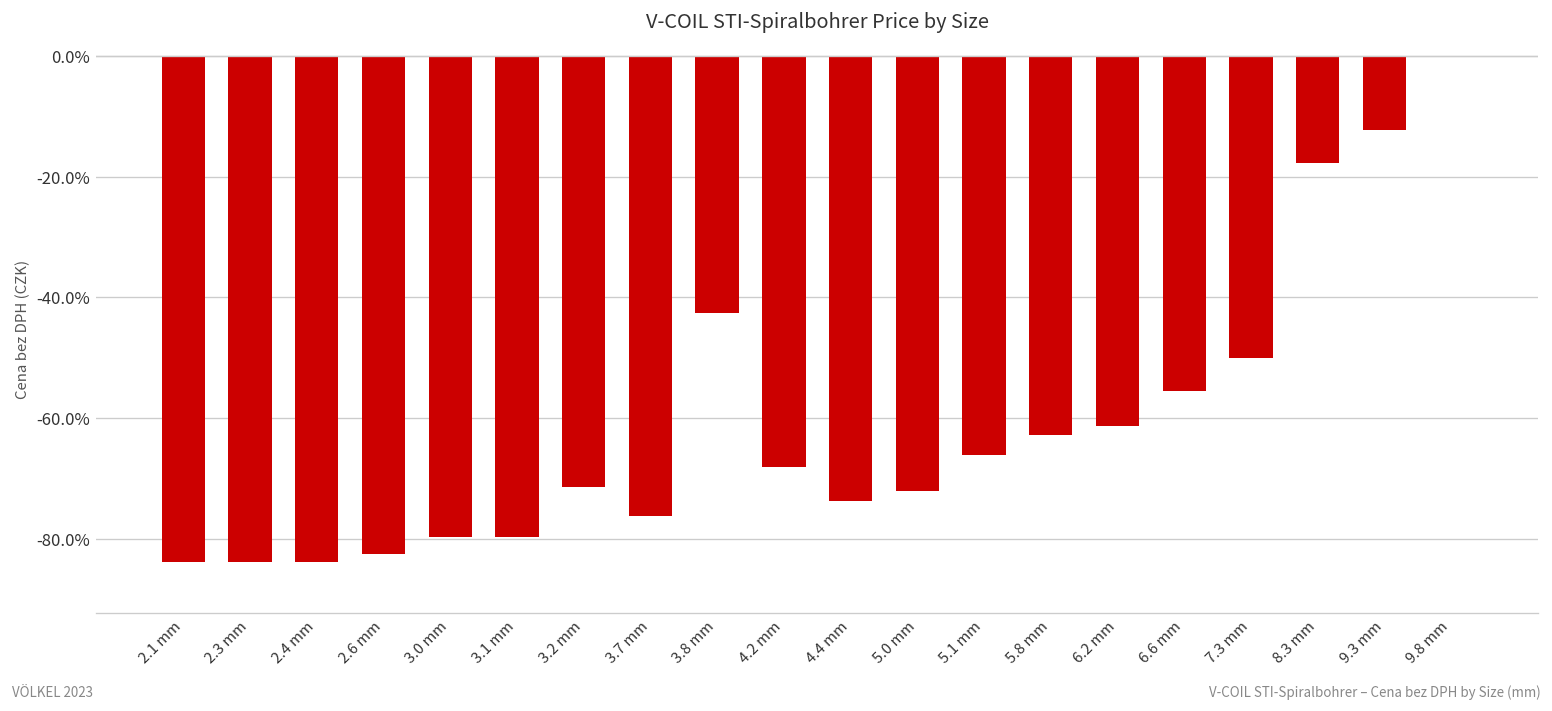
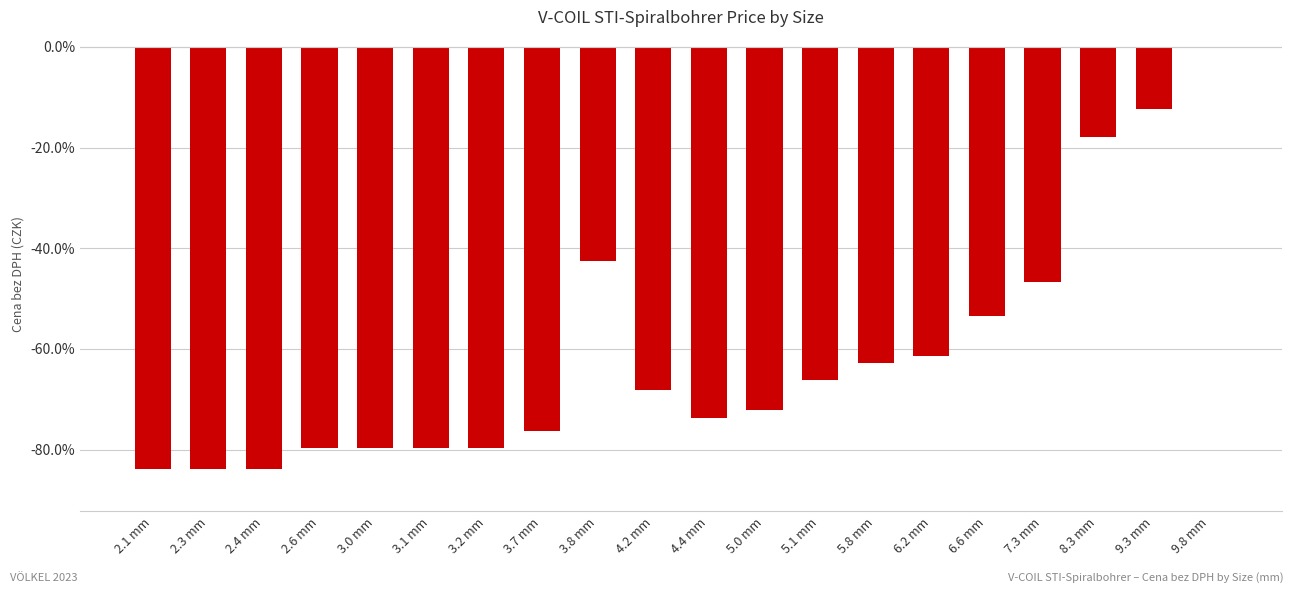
2.6 mm: -82% -> -80%
3.2 mm: -71% -> -80%
6.6 mm: -55% -> -53%
7.3 mm: -50% -> -47%
